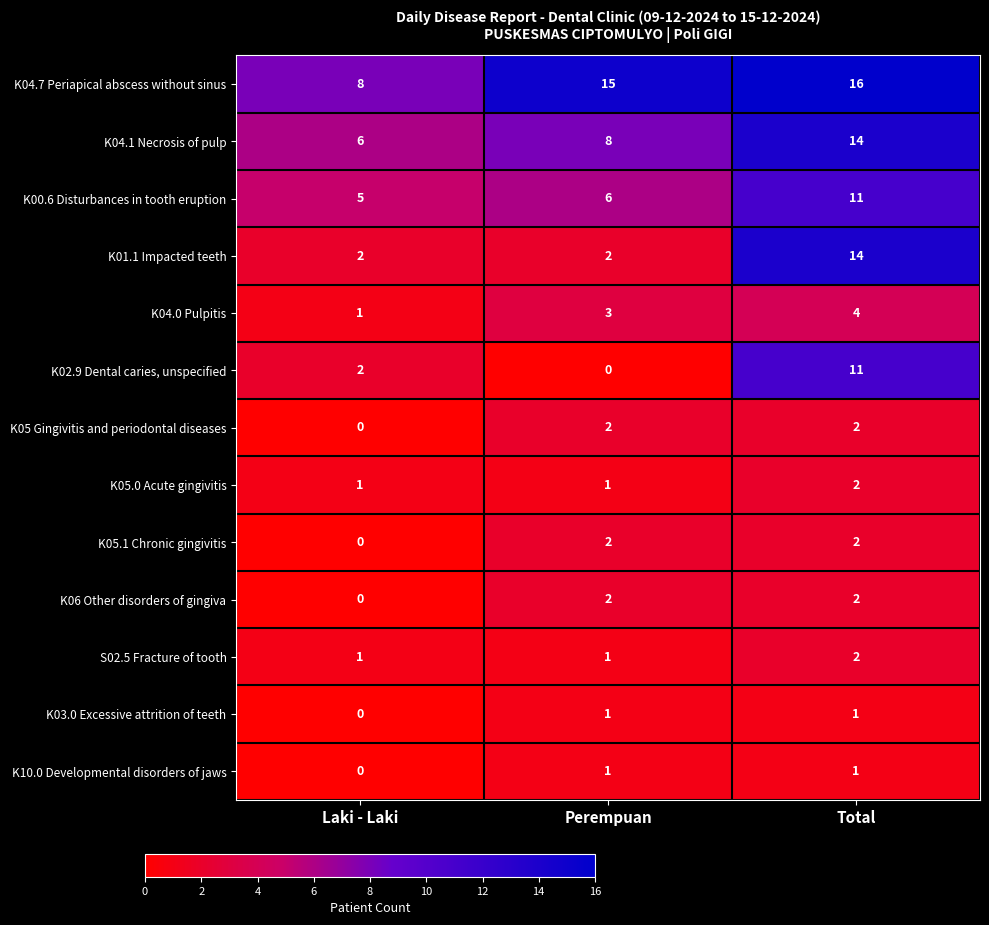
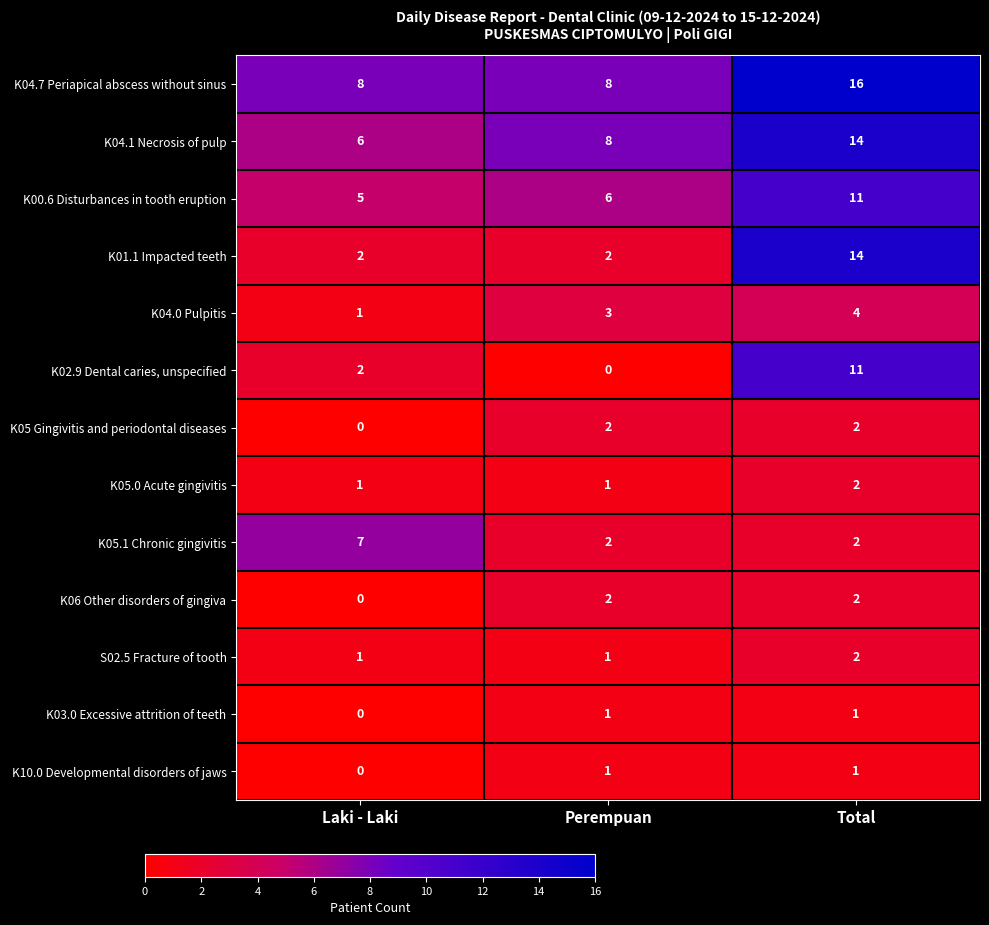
K04.7 Periapical abscess without sinus, Perempuan: 15 -> 8
K05.1 Chronic gingivitis, Laki - Laki: 0 -> 7
